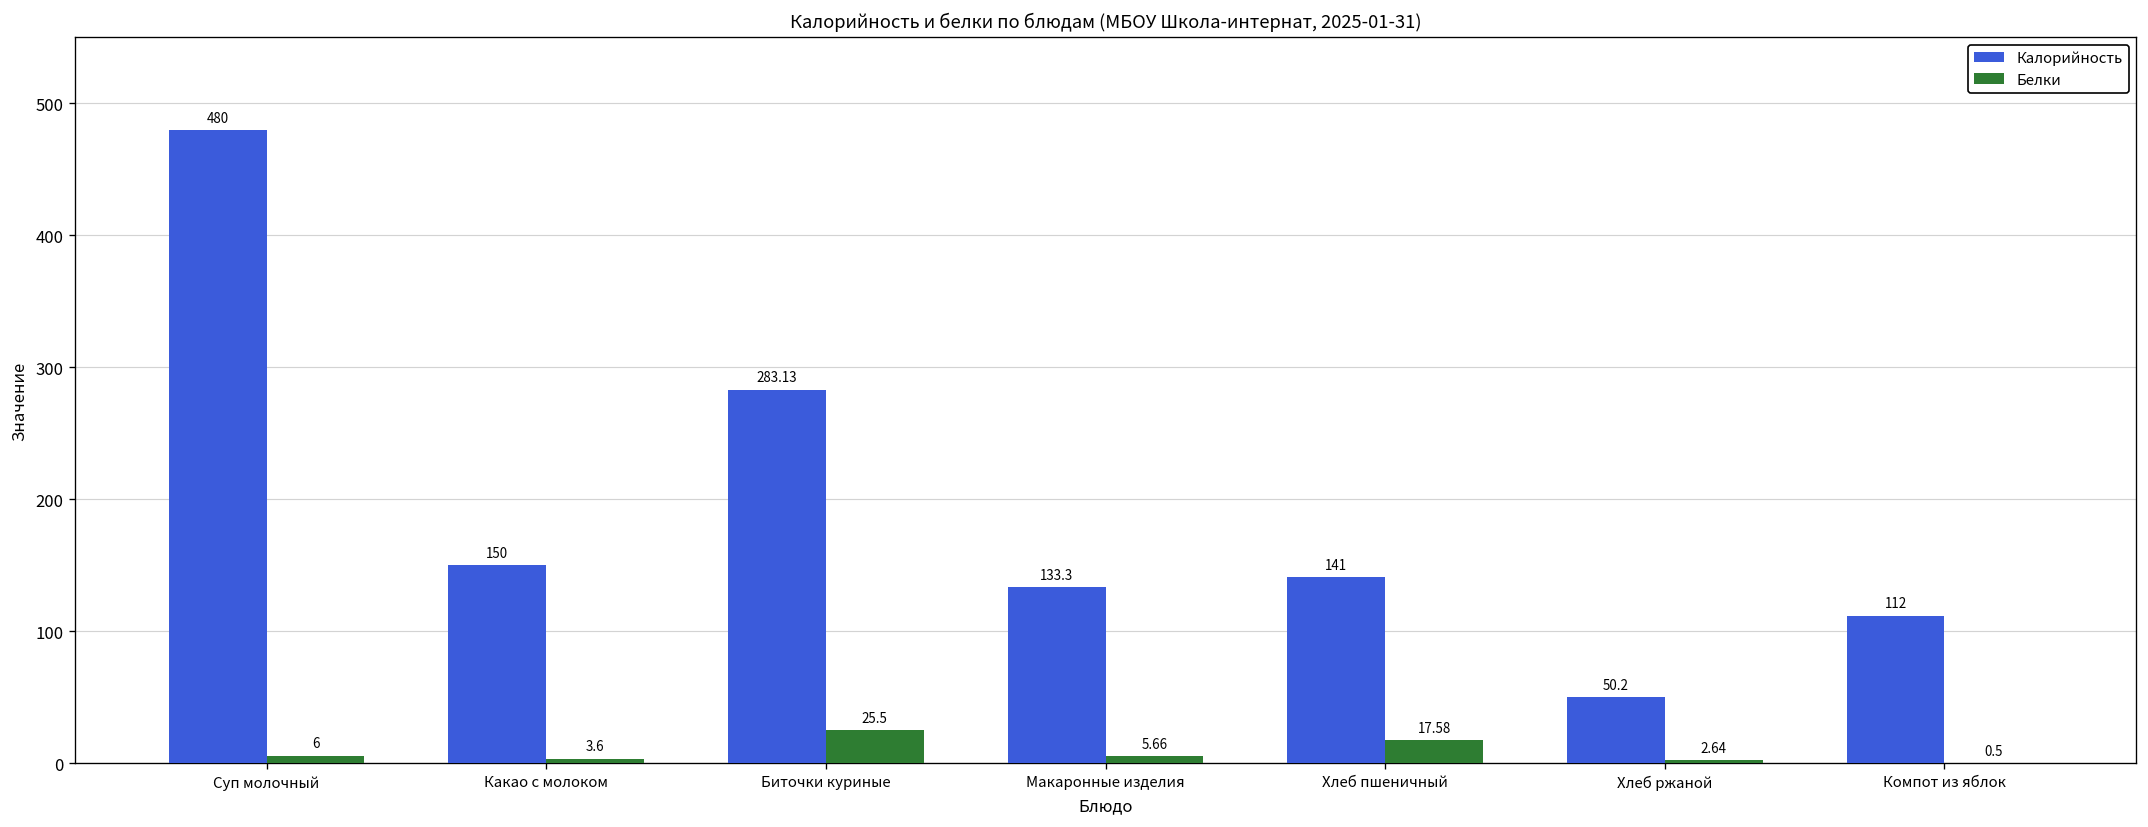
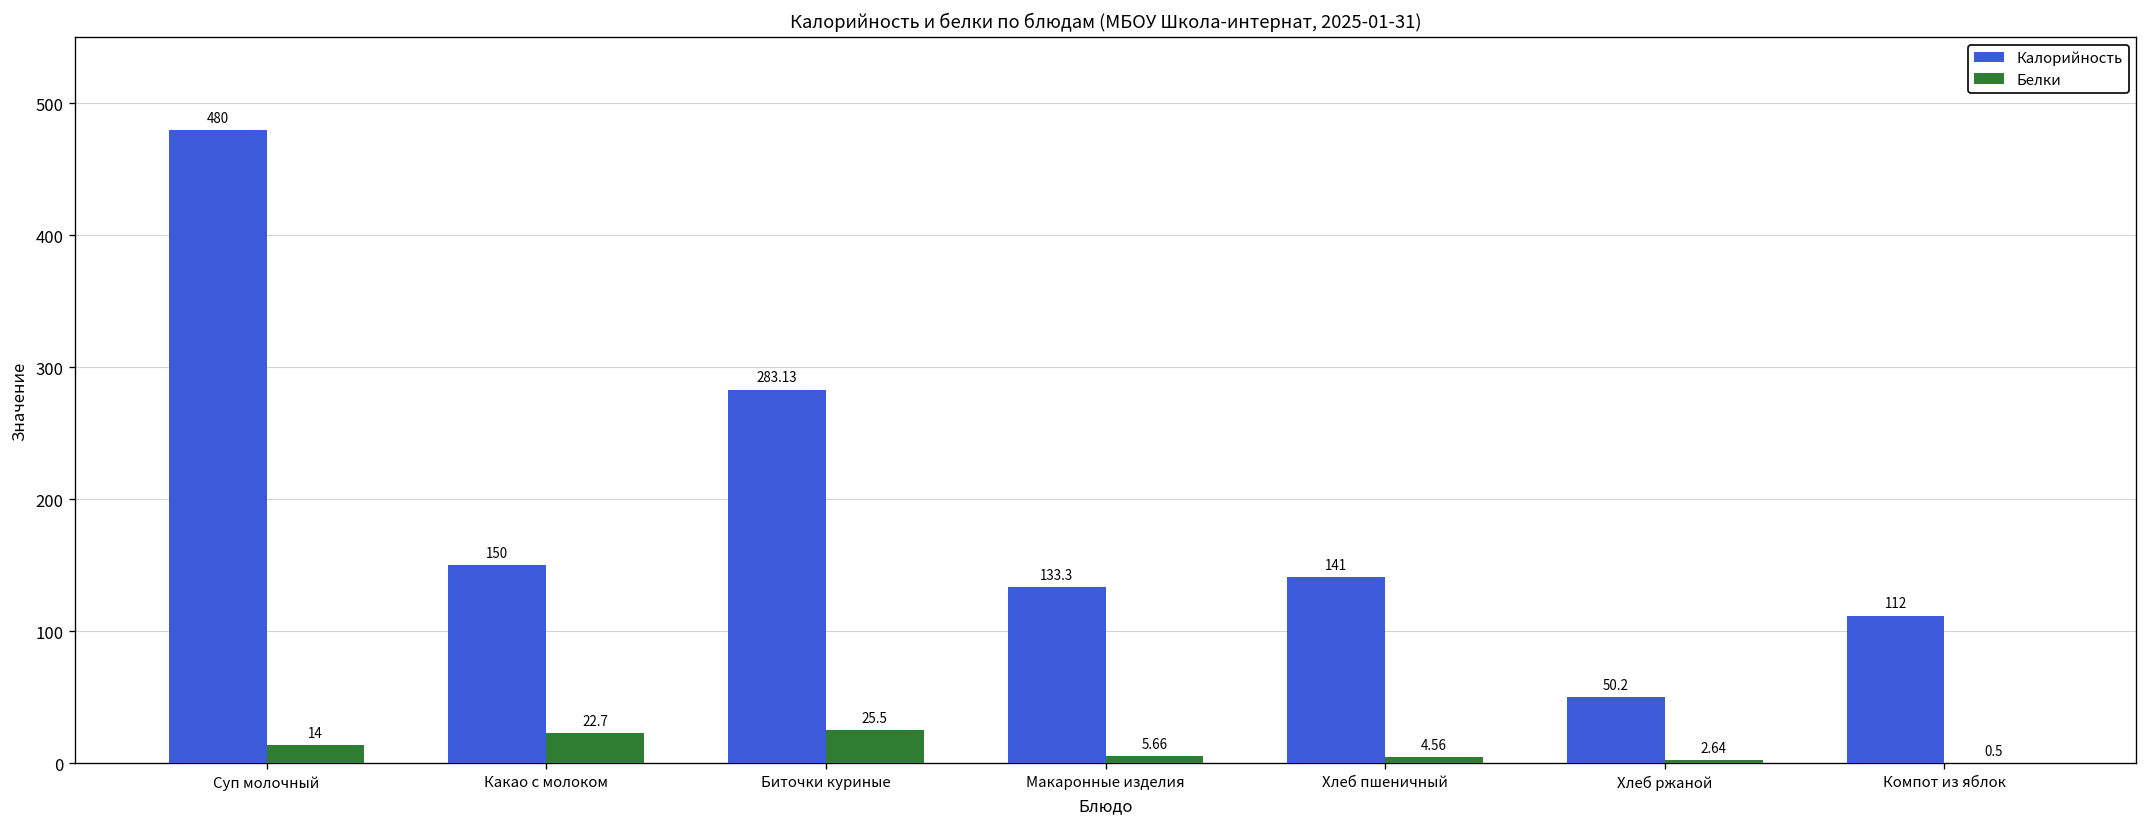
Белки, Суп молочный: 6 -> 14
Белки, Какао с молоком: 3.6 -> 22.7
Белки, Хлеб пшеничный: 17.58 -> 4.56
